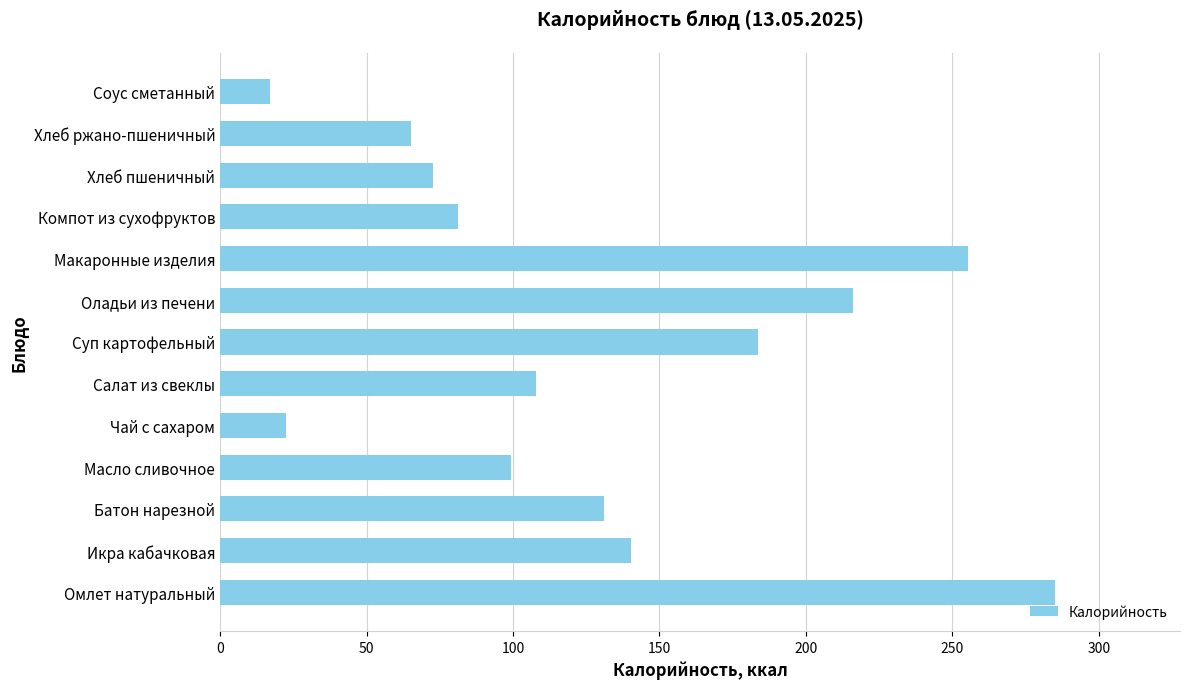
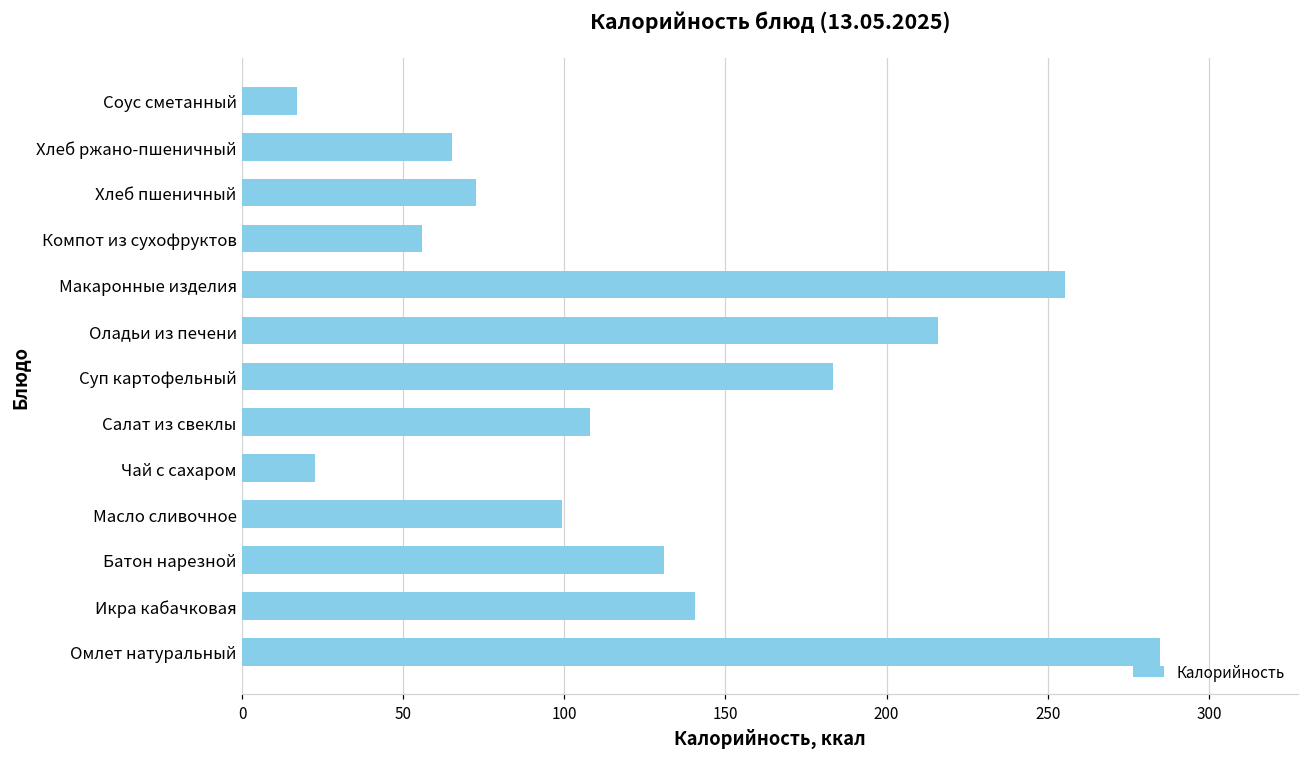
Компот из сухофруктов: 81 -> 56
